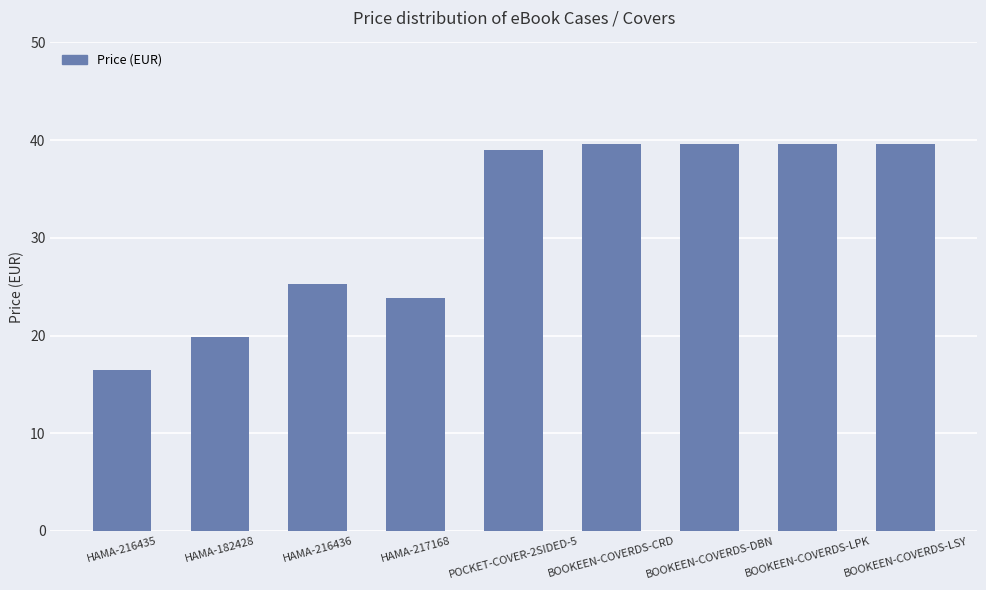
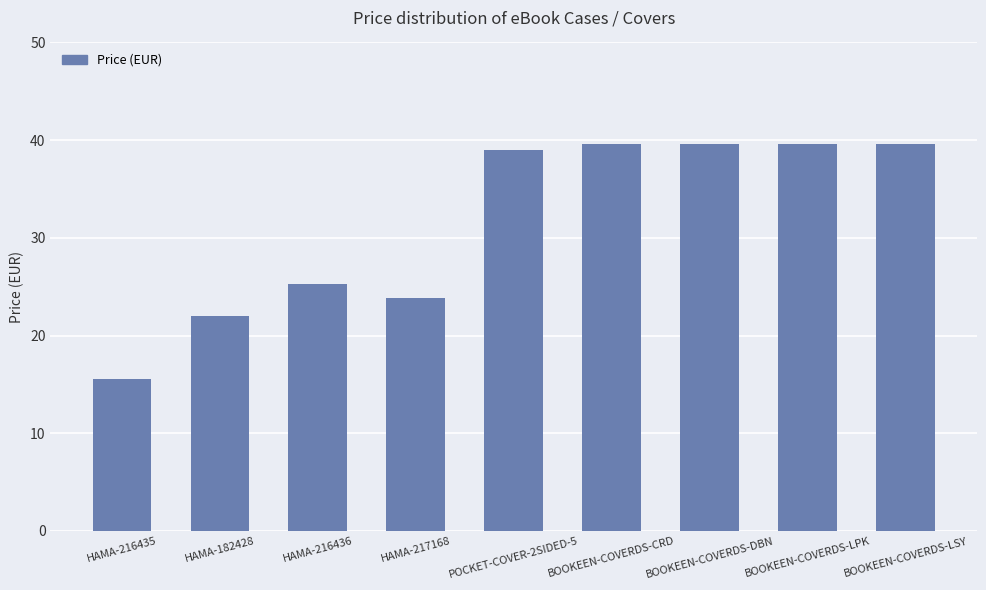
HAMA-216435: 17 -> 16
HAMA-182428: 20 -> 22
